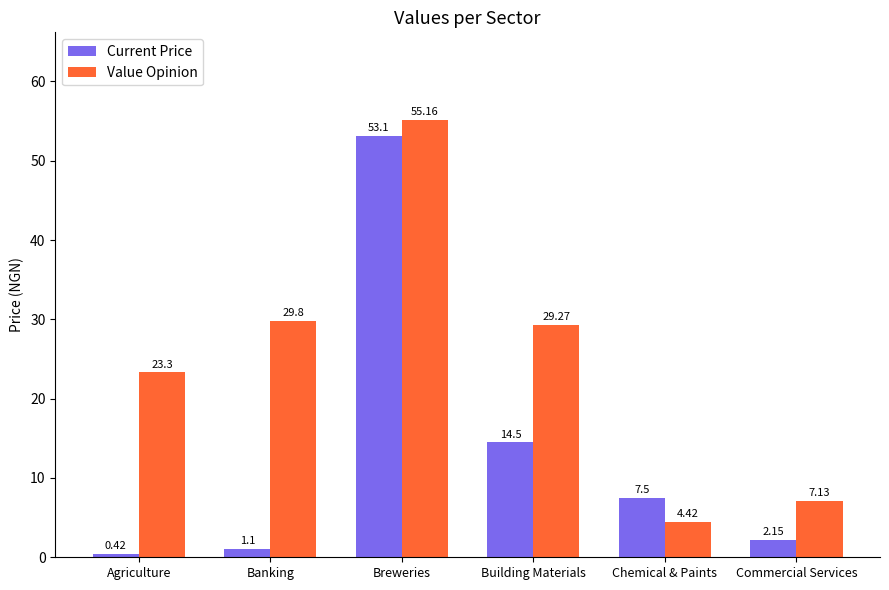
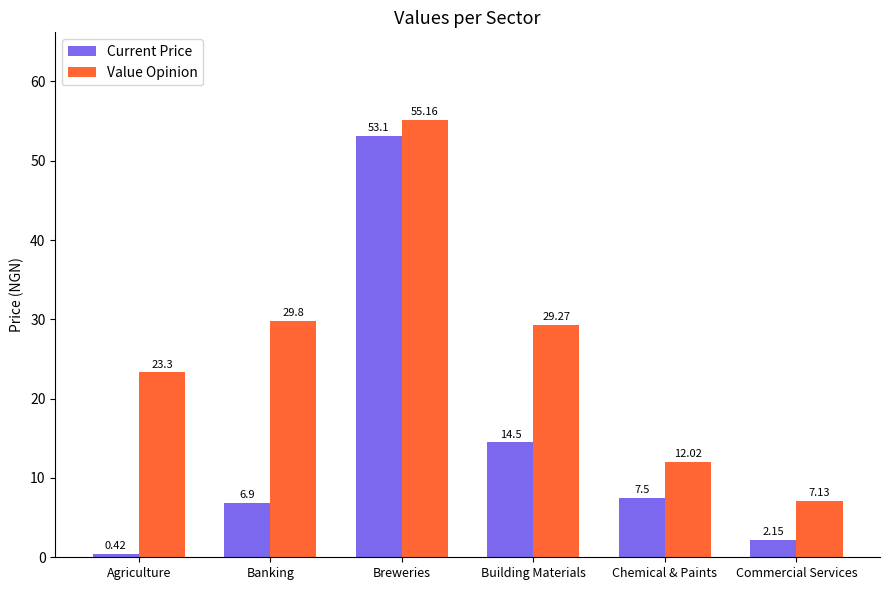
Current Price, Banking: 1.1 -> 6.9
Value Opinion, Chemical & Paints: 4.42 -> 12.02
